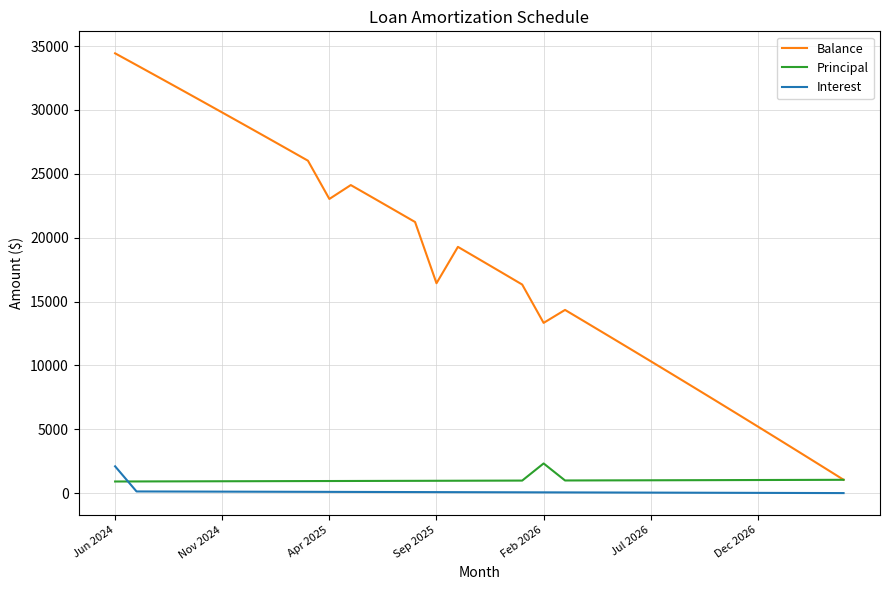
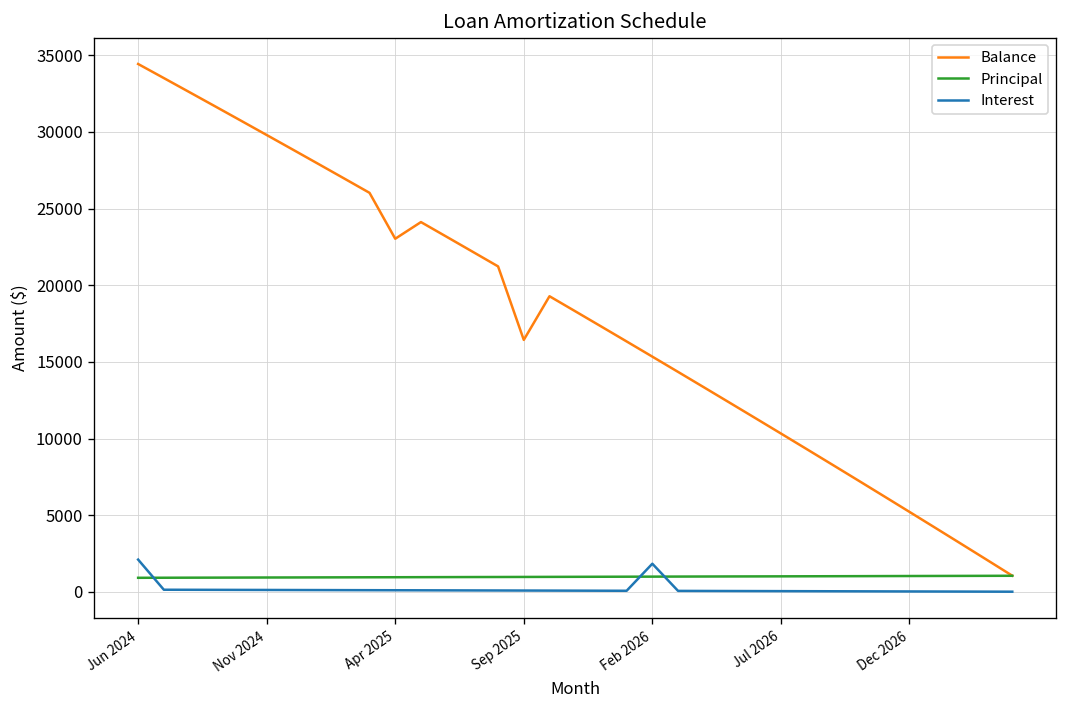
Balance, Feb 2026: 13300 -> 15300
Principal, Feb 2026: 2300 -> 1000
Interest, Feb 2026: 100 -> 1800
